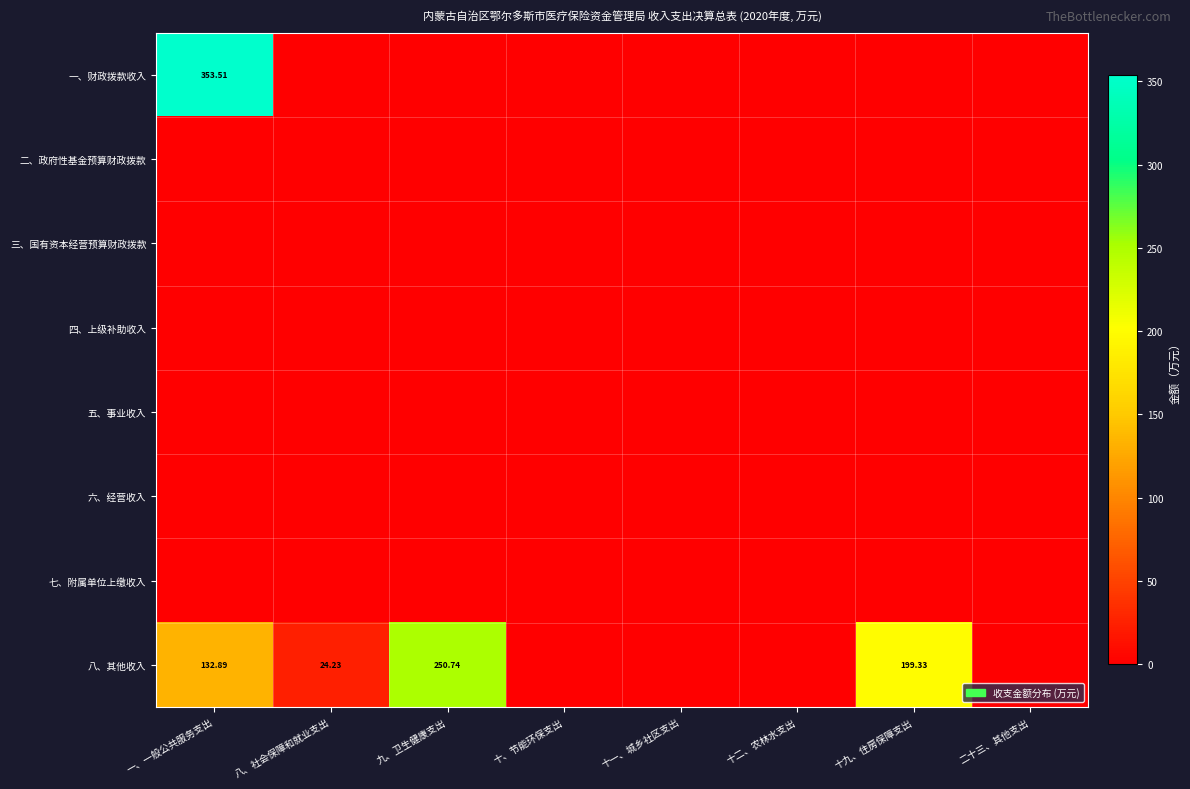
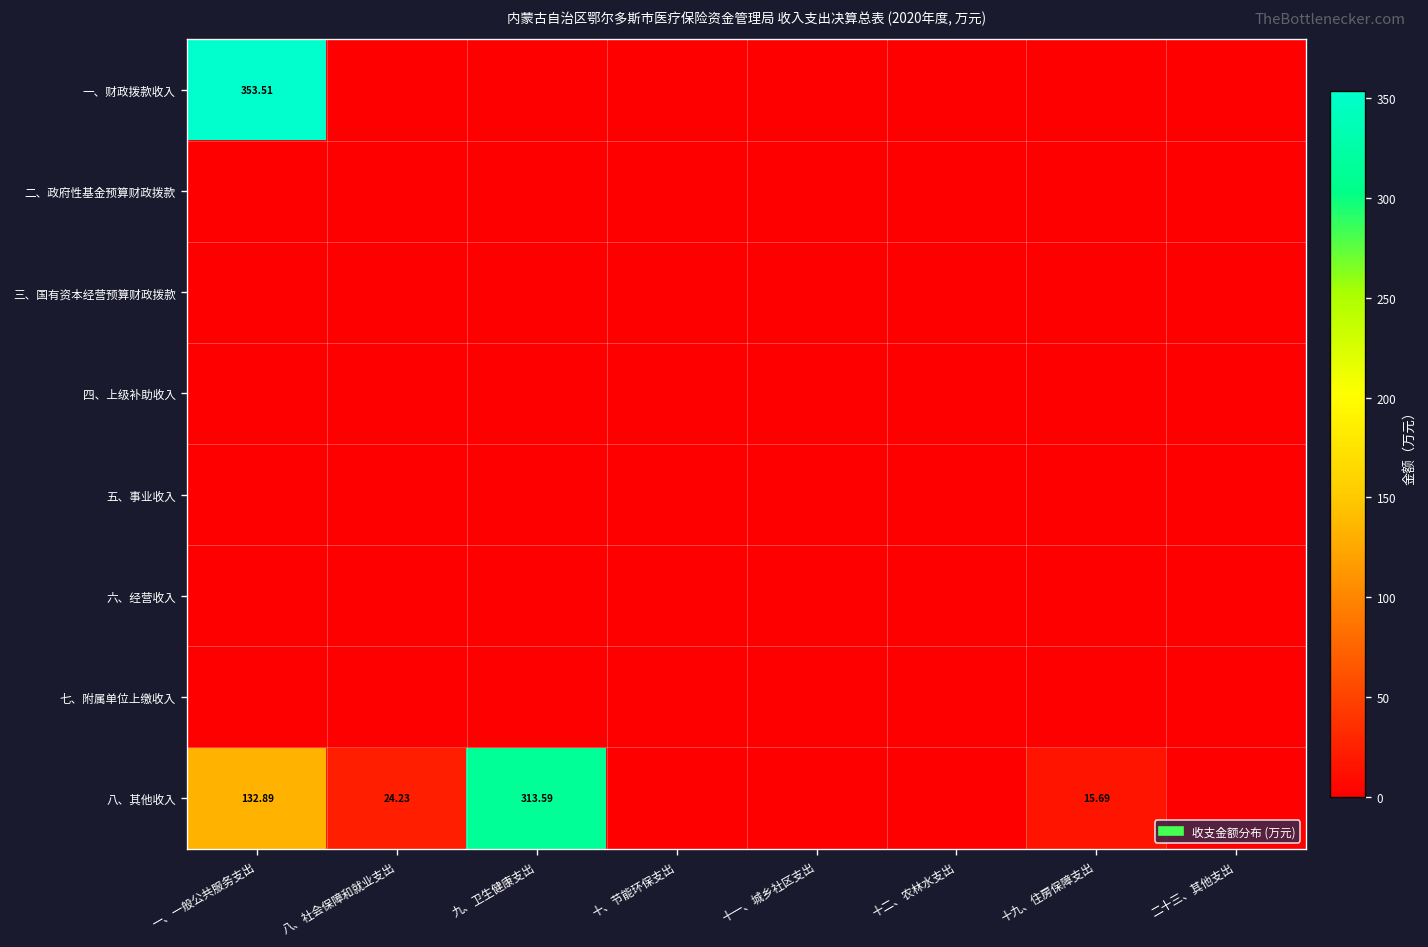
八、其他收入, 九、卫生健康支出: 250.74 -> 313.59
八、其他收入, 十九、住房保障支出: 199.33 -> 15.69
